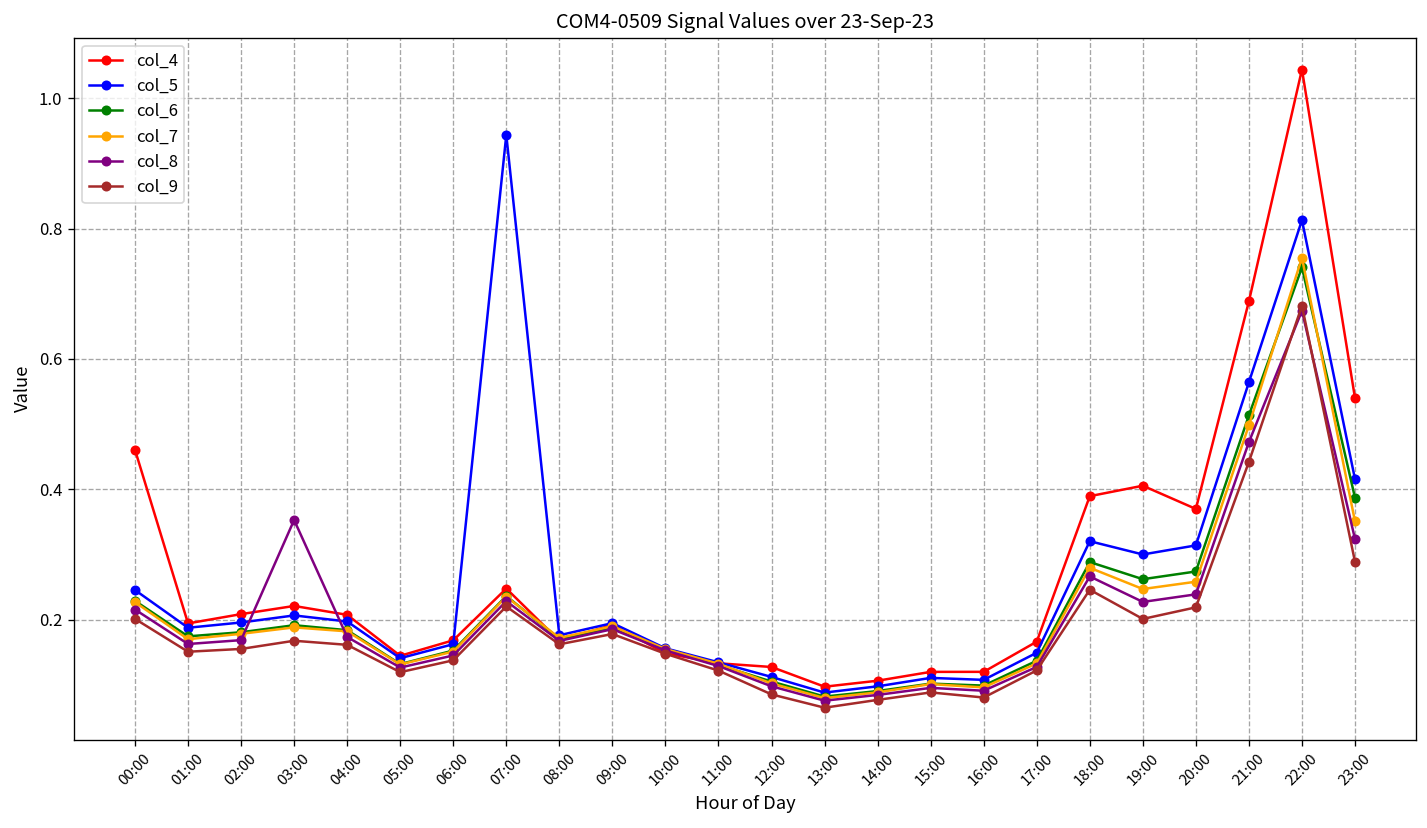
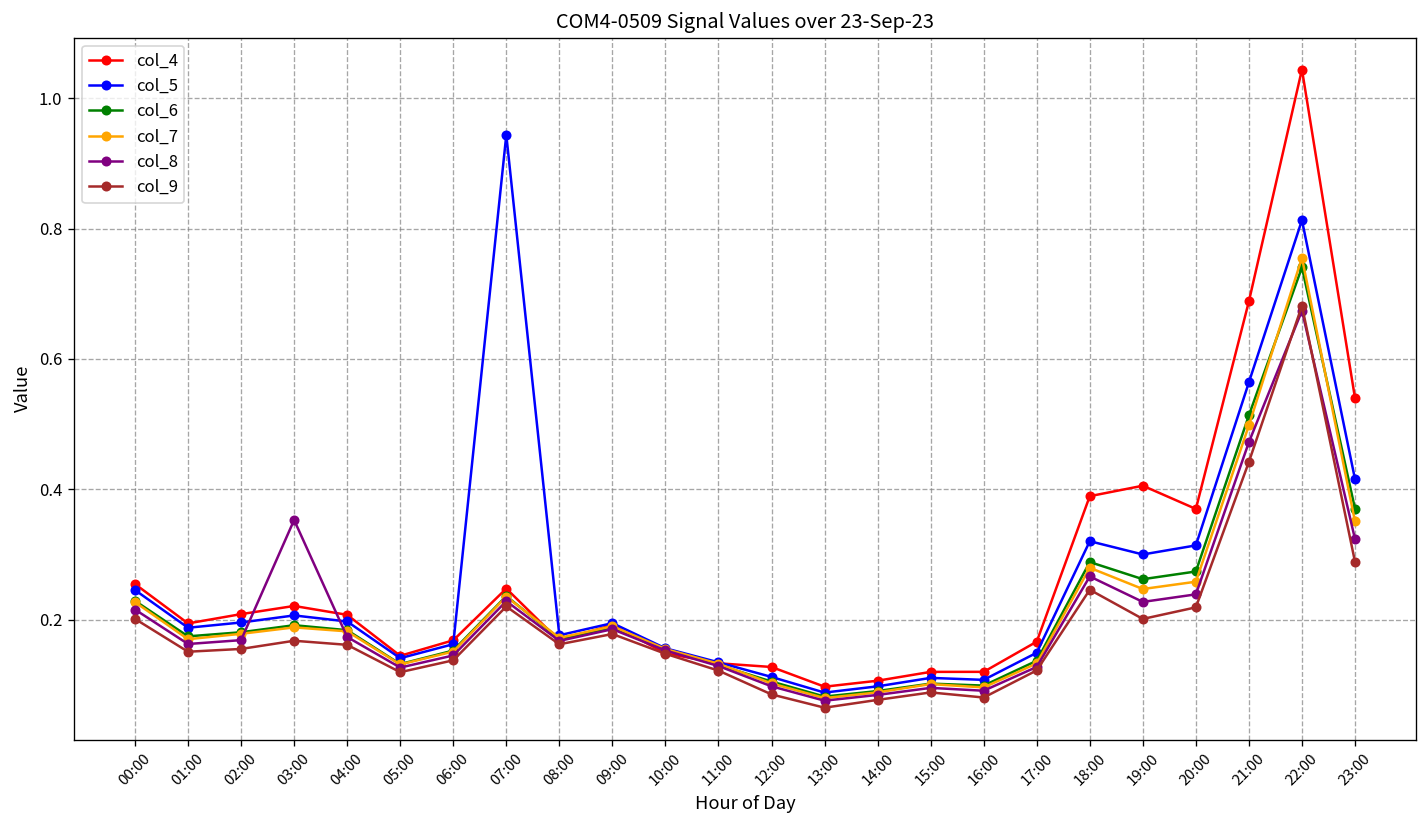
col_4, 00:00: 0.46 -> 0.25
col_6, 23:00: 0.39 -> 0.37
